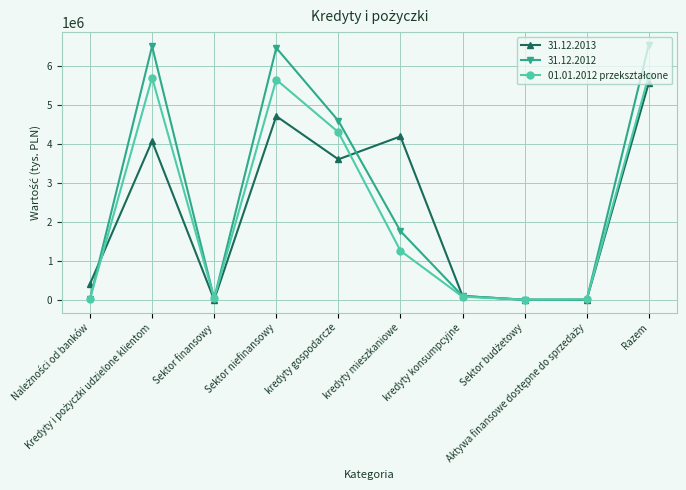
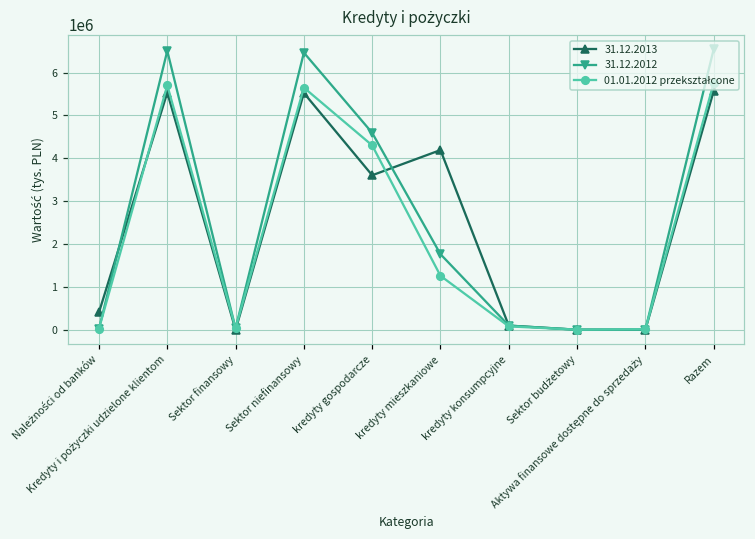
31.12.2013, Kredyty i pożyczki udzielone klientom: 4100000 -> 5500000
31.12.2013, Sektor niefinansowy: 4700000 -> 5500000
